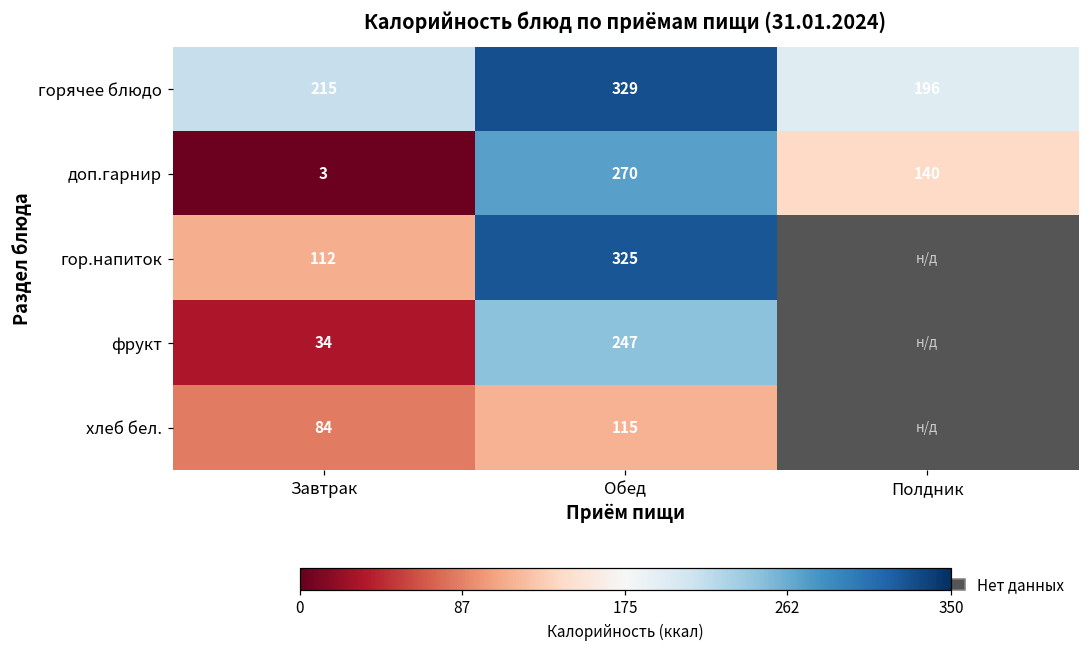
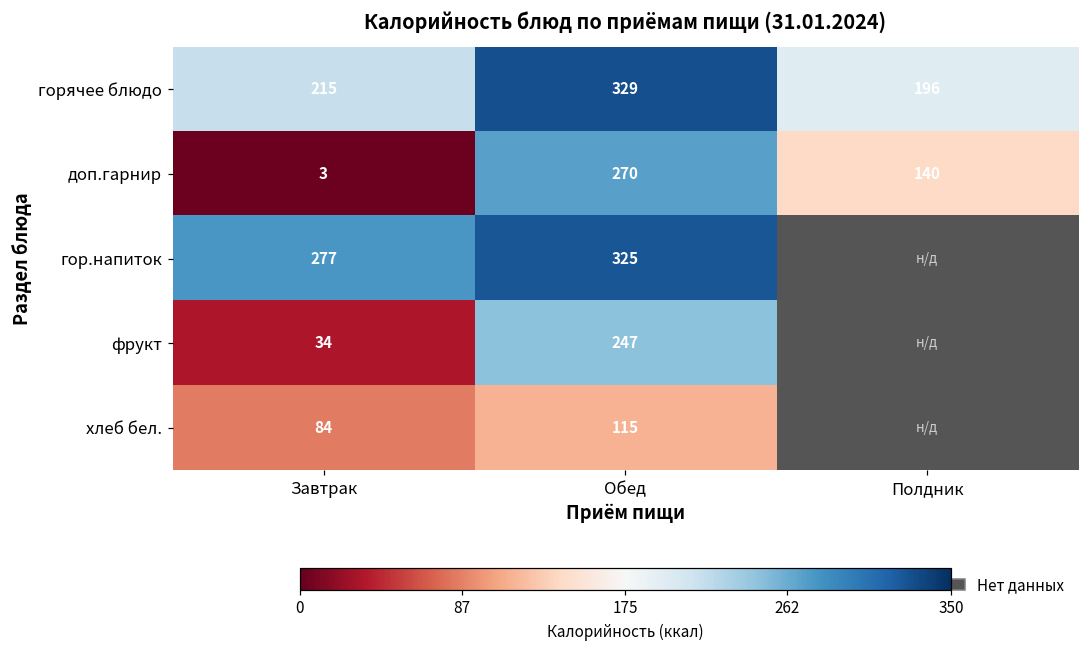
гор.напиток, Завтрак: 112 -> 277
